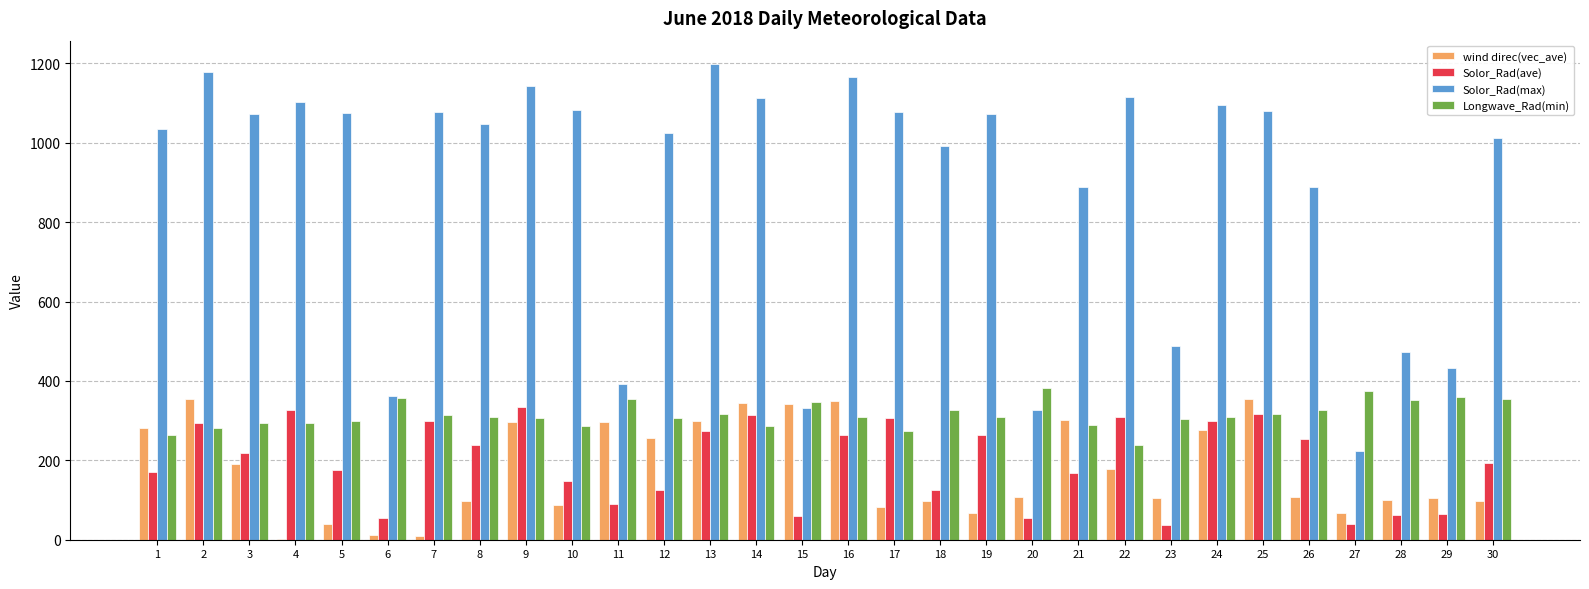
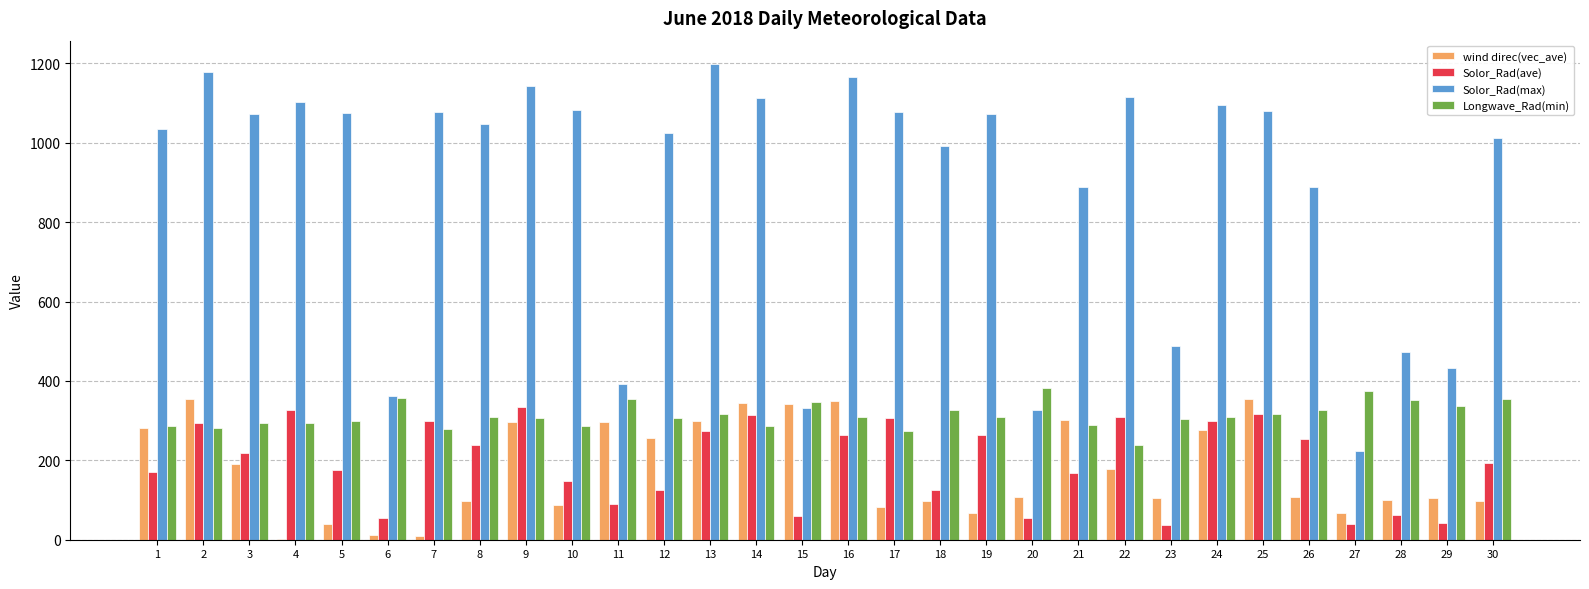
Longwave_Rad(min), 1: 260 -> 290
Longwave_Rad(min), 7: 320 -> 280
Solor_Rad(ave), 29: 70 -> 40
Longwave_Rad(min), 29: 360 -> 340
